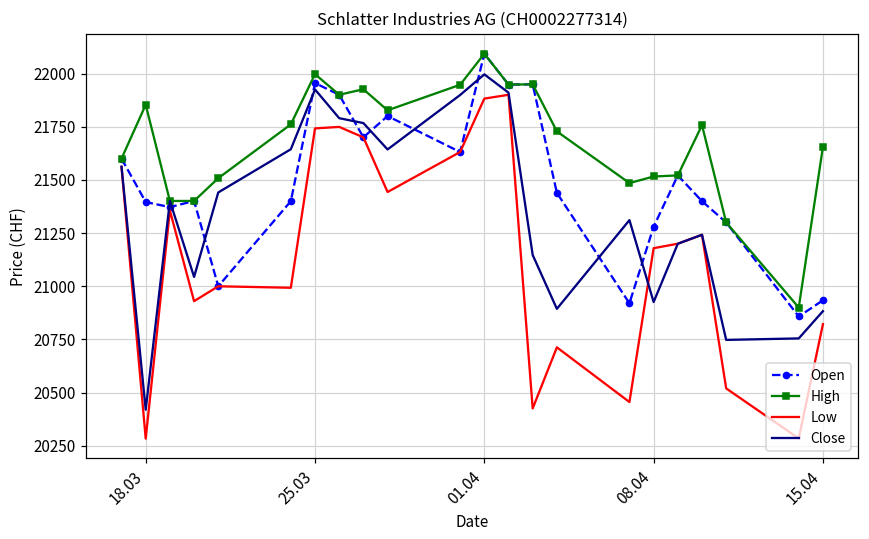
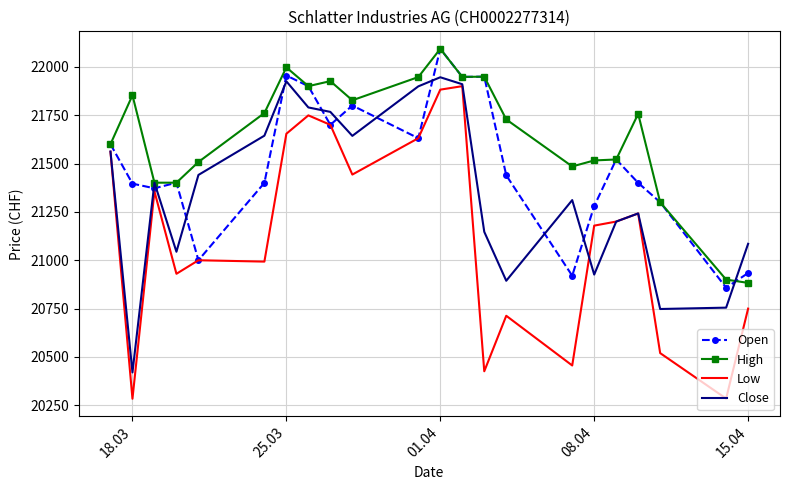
Low, 25.03: 21740 -> 21650
Close, 01.04: 22000 -> 21950
High, 15.04: 21660 -> 20880
Low, 15.04: 20820 -> 20750
Close, 15.04: 20880 -> 21090
